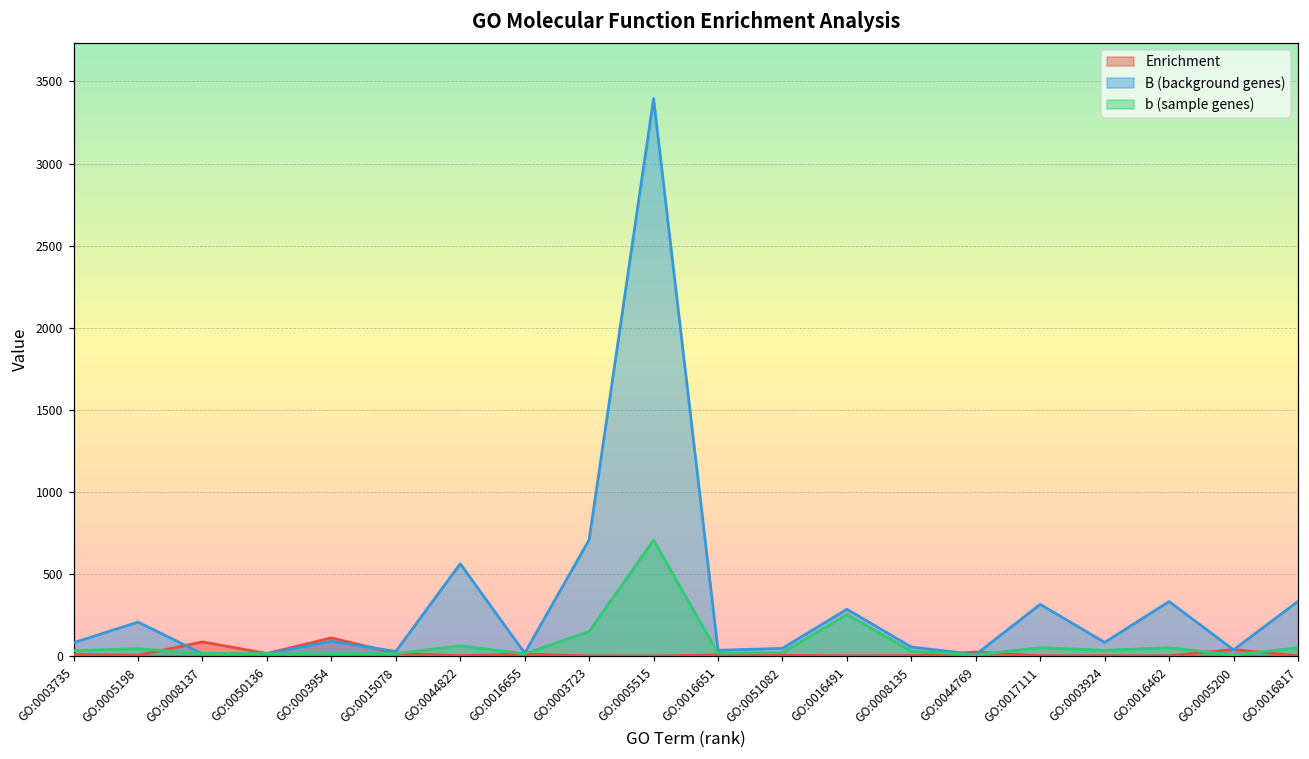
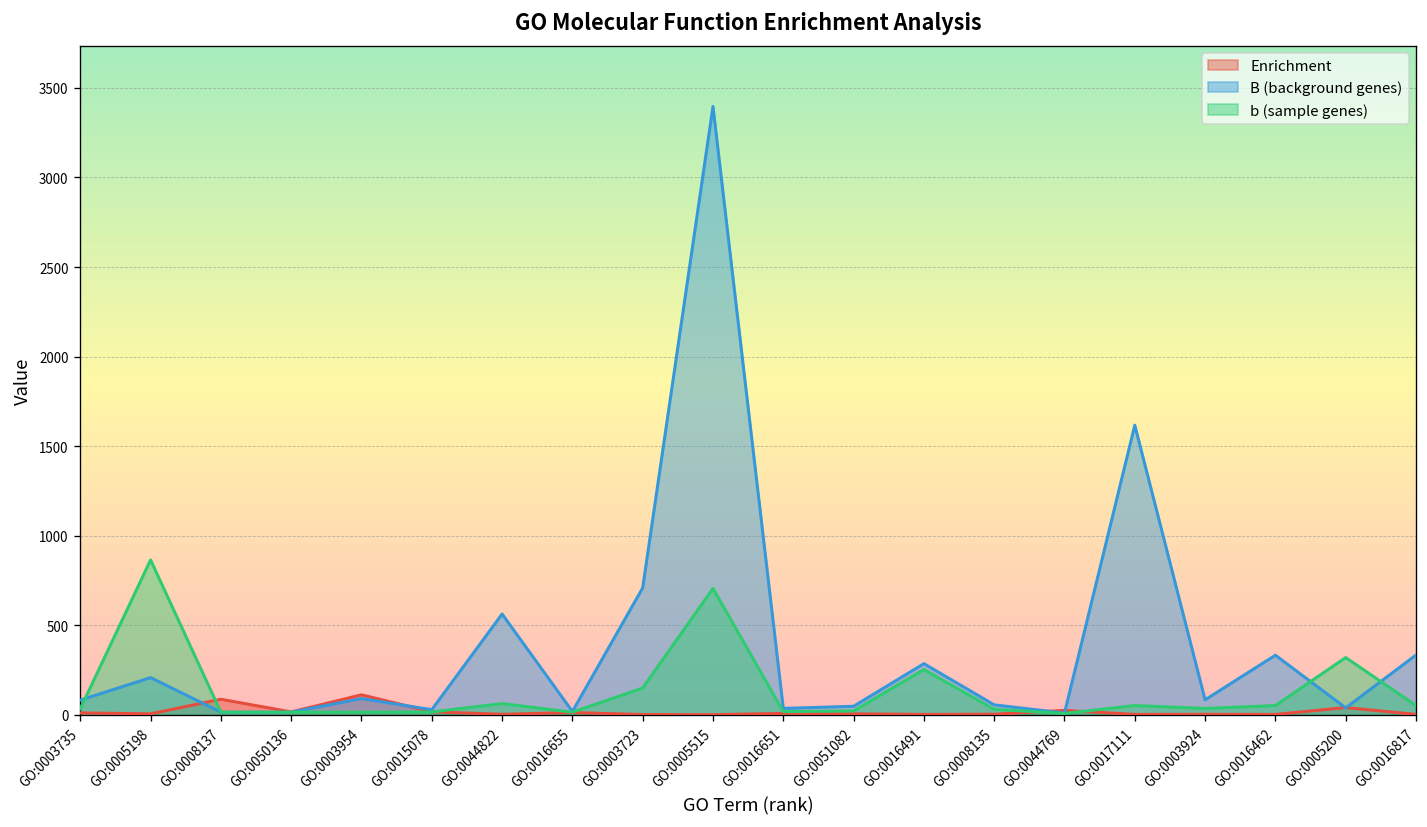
b (sample genes), GO:0005198: 50 -> 870
B (background genes), GO:0017111: 320 -> 1620
b (sample genes), GO:0005200: 10 -> 320
